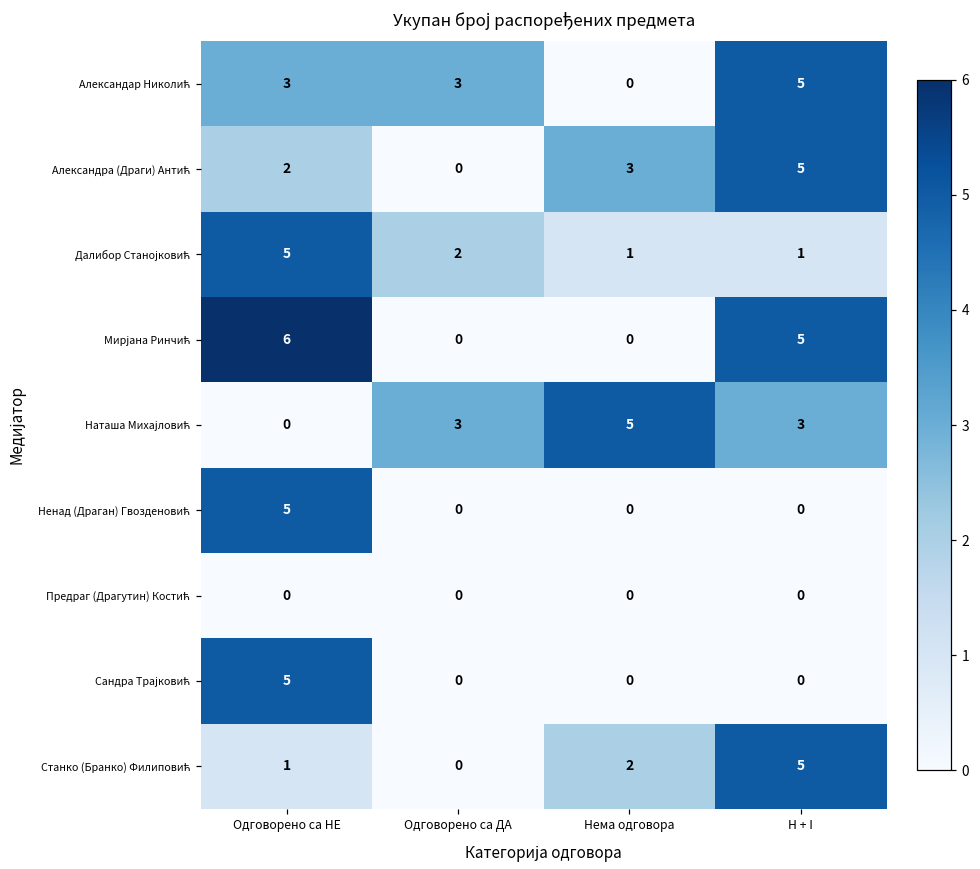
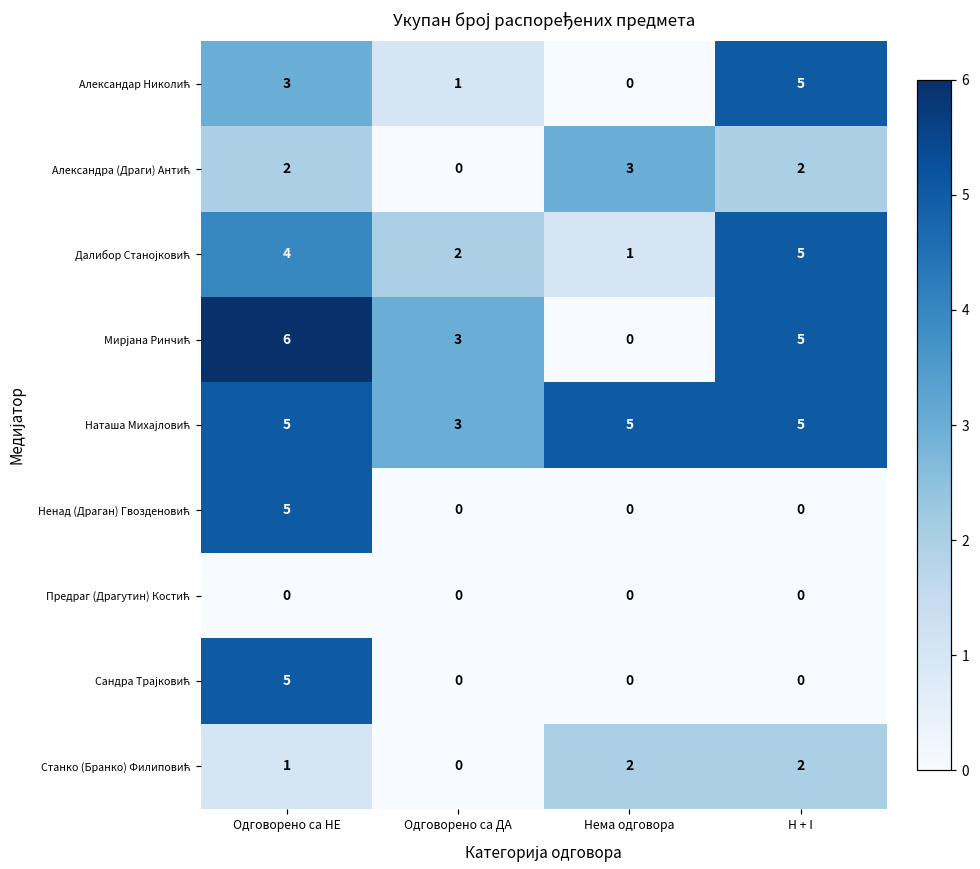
Александар Николић, Одговорено са ДА: 3 -> 1
Александра (Драги) Антић, H + I: 5 -> 2
Далибор Станојковић, Одговорено са НЕ: 5 -> 4
Далибор Станојковић, H + I: 1 -> 5
Мирјана Ринчић, Одговорено са ДА: 0 -> 3
Наташа Михајловић, Одговорено са НЕ: 0 -> 5
Наташа Михајловић, H + I: 3 -> 5
Станко (Бранко) Филиповић, H + I: 5 -> 2
